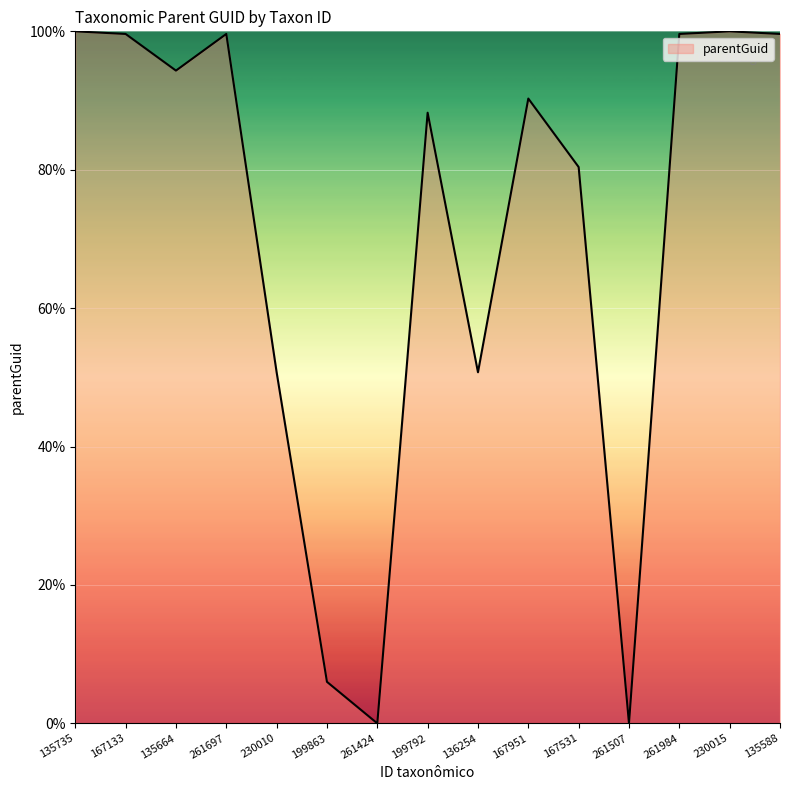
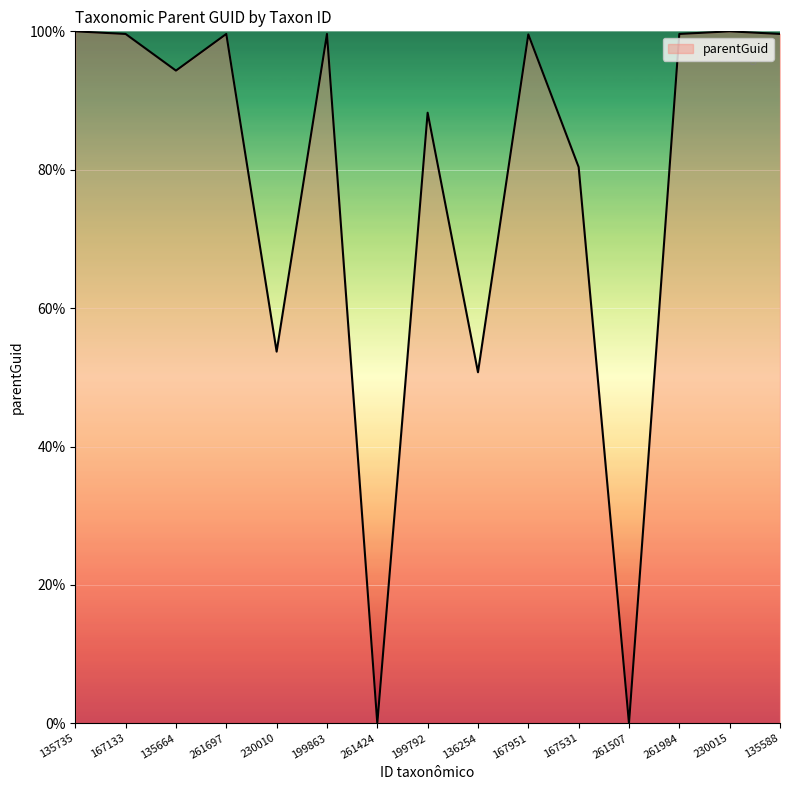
230010: 51% -> 54%
199863: 6% -> 100%
167951: 90% -> 100%
